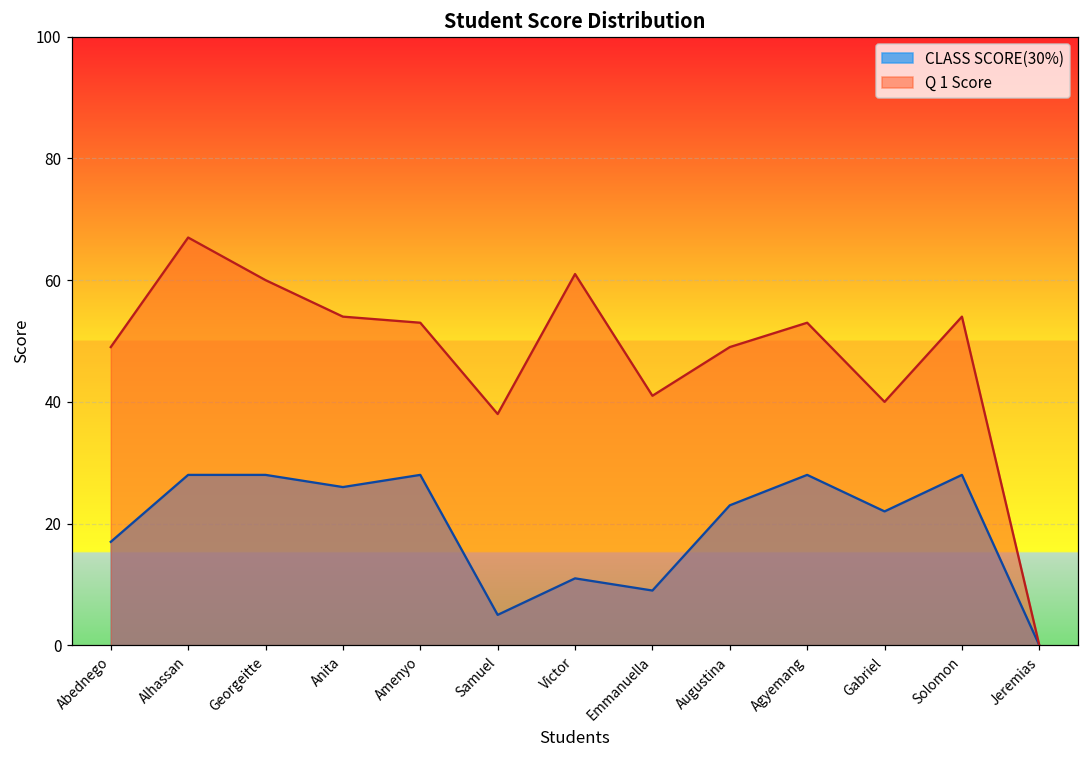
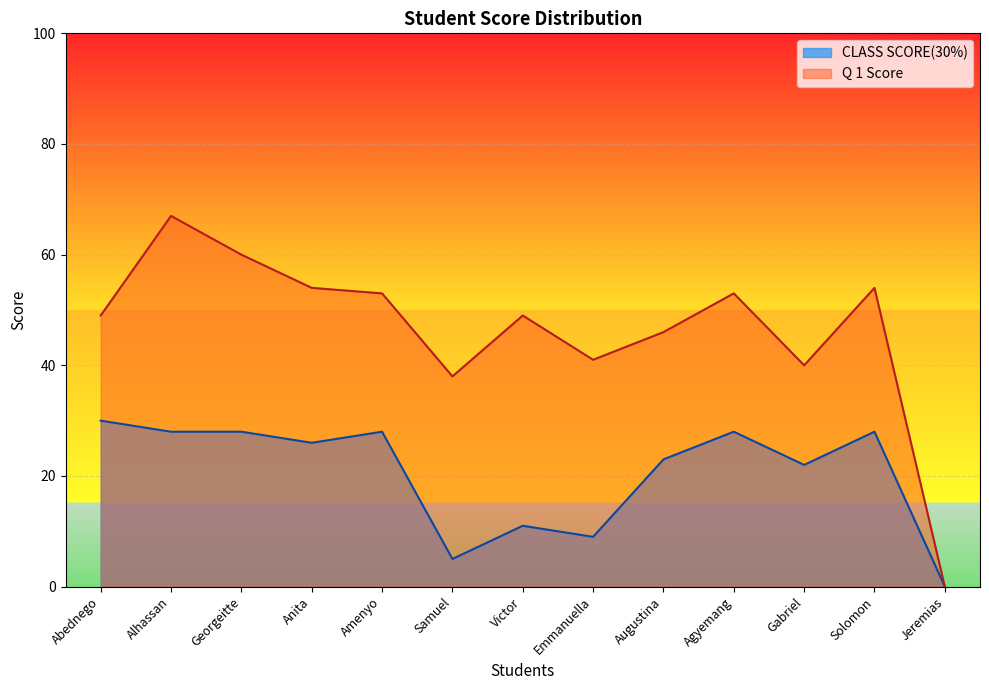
CLASS SCORE(30%), Abednego: 17 -> 30
Q 1 Score, Victor: 61 -> 49
Q 1 Score, Augustina: 49 -> 46
